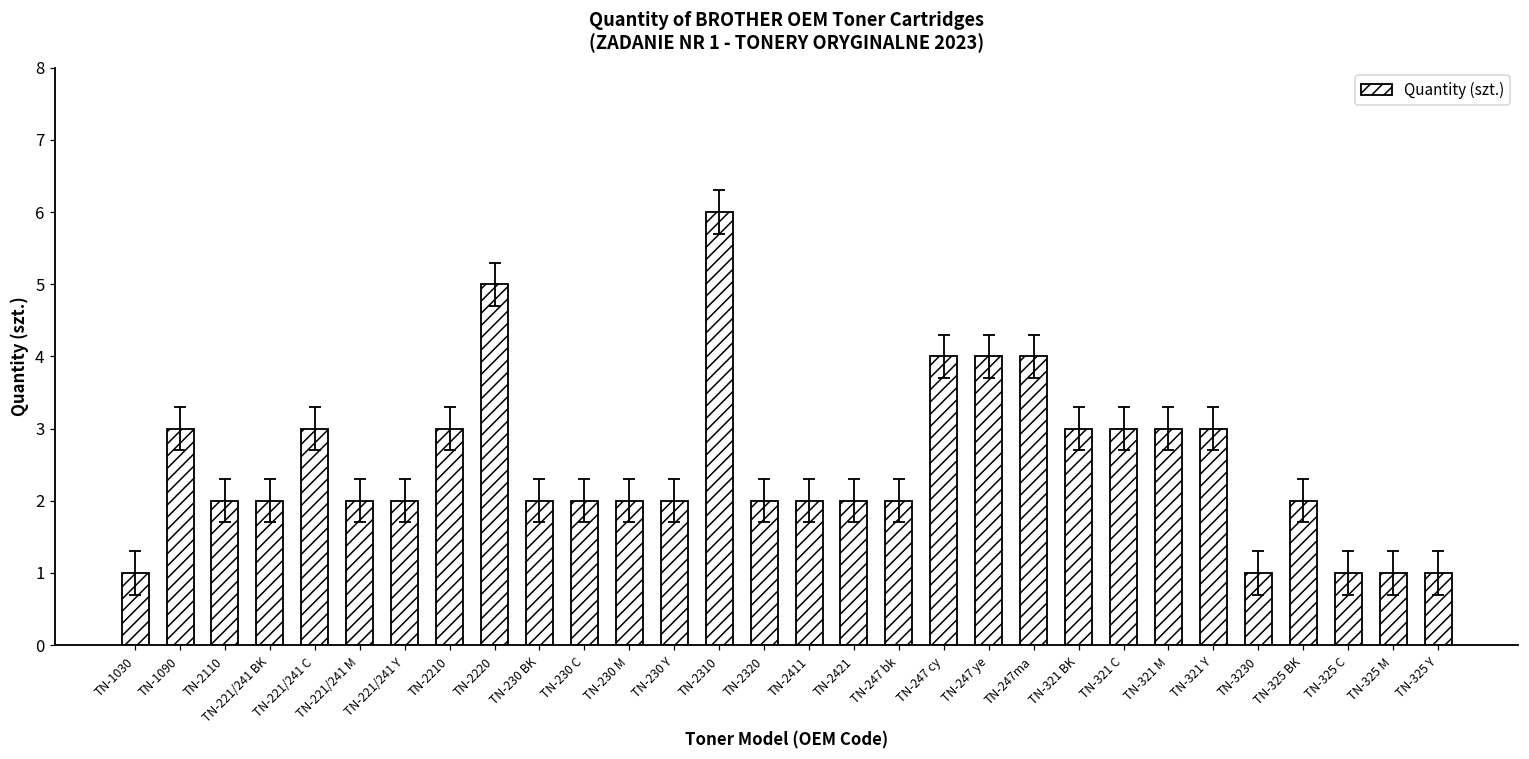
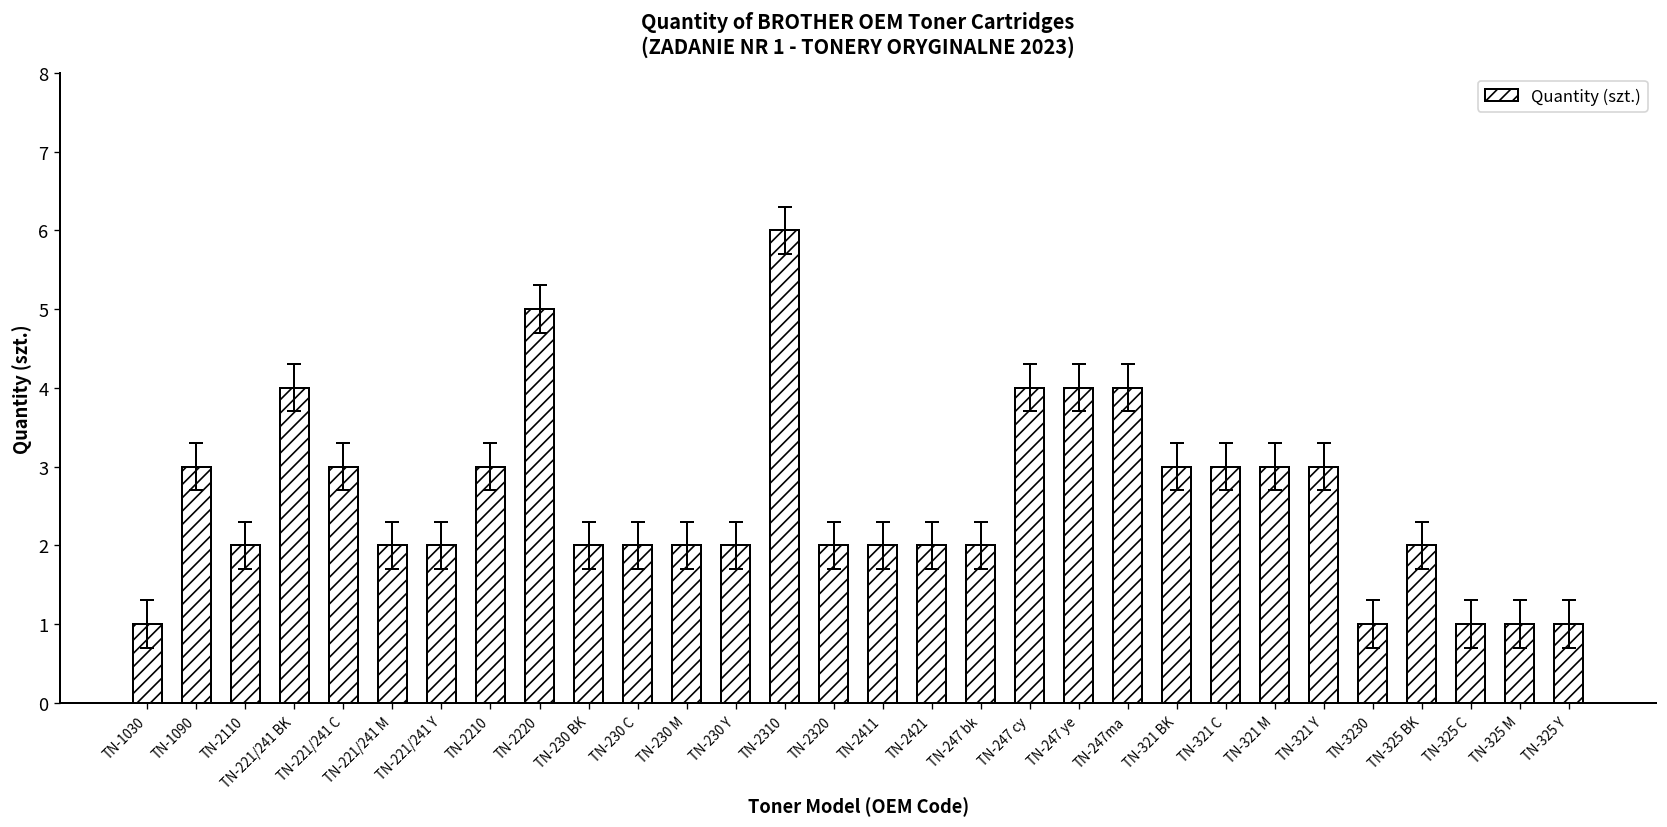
Quantity (szt.), TN-221/241 BK: 2 -> 4
